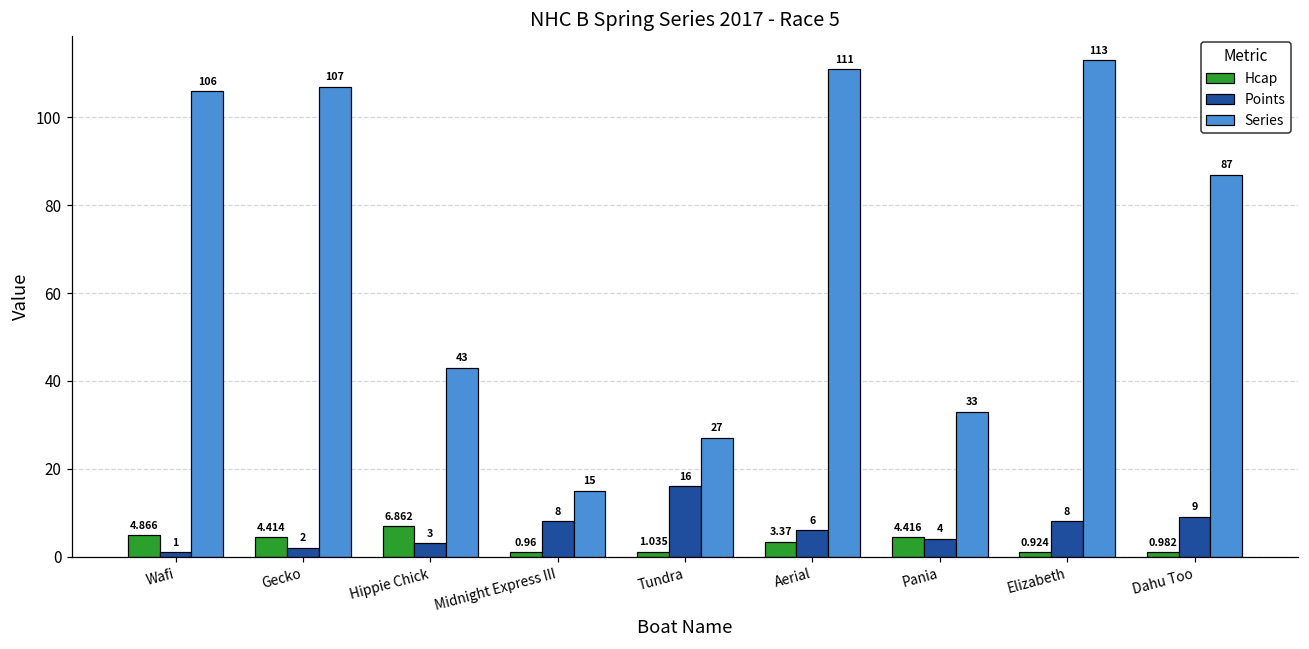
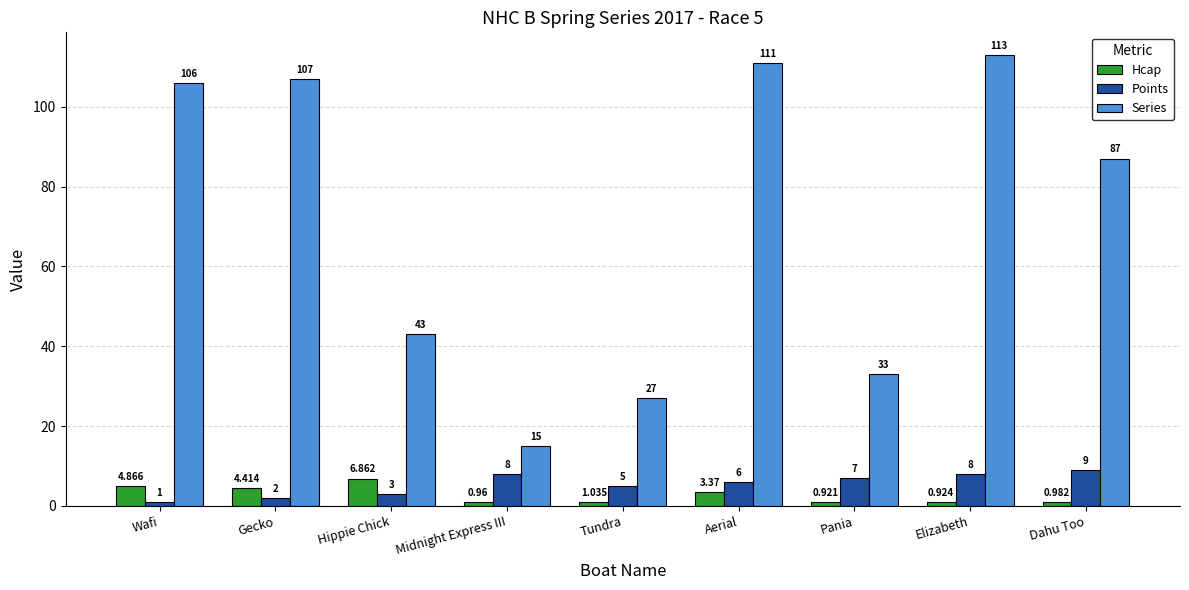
Points, Tundra: 16 -> 5
Hcap, Pania: 4.416 -> 0.921
Points, Pania: 4 -> 7
